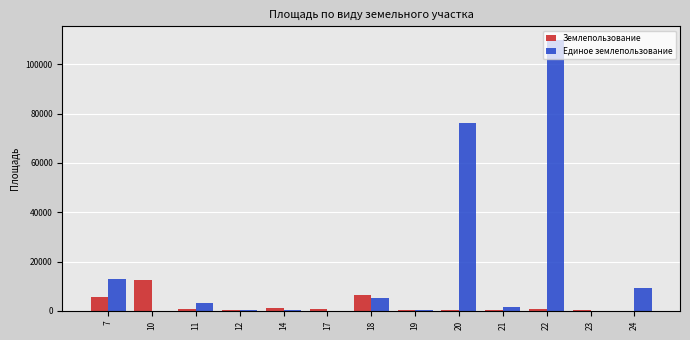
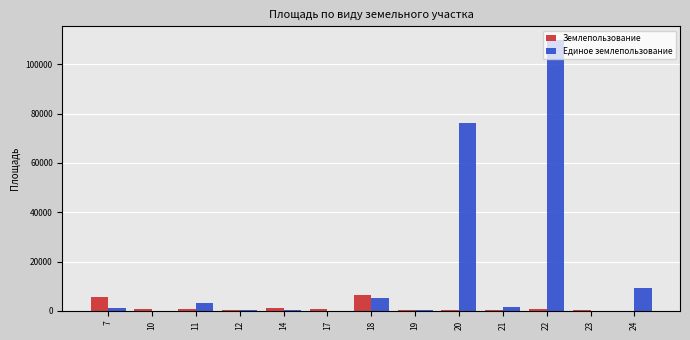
Единое землепользование, 7: 13000 -> 1000
Землепользование, 10: 12000 -> 1000
